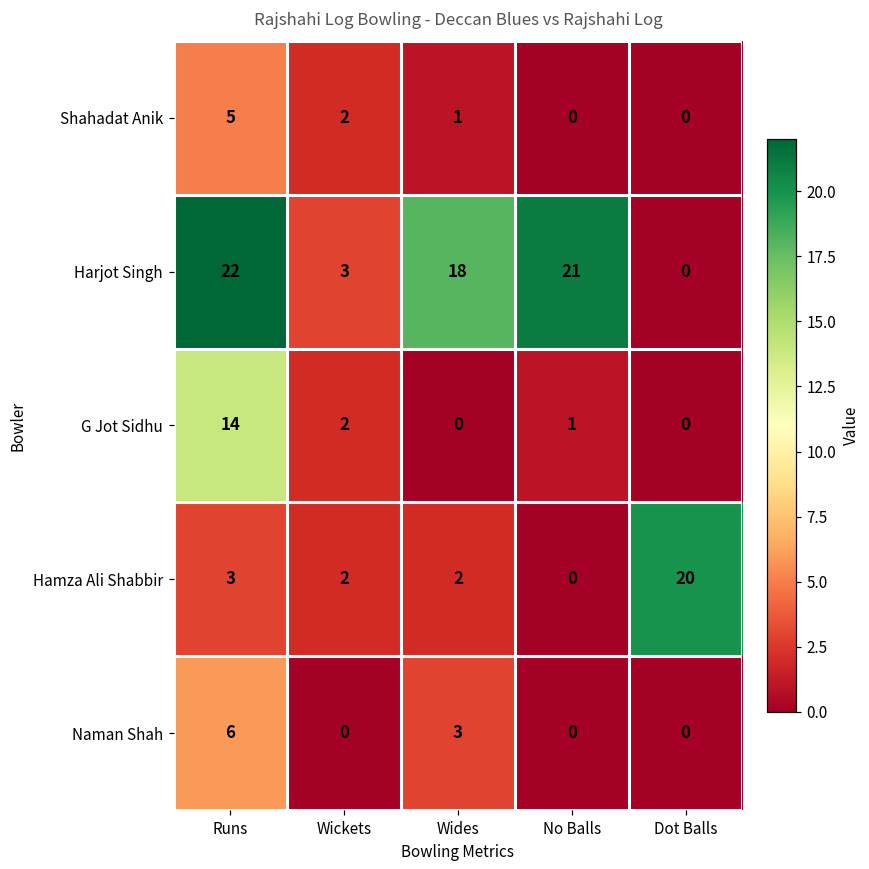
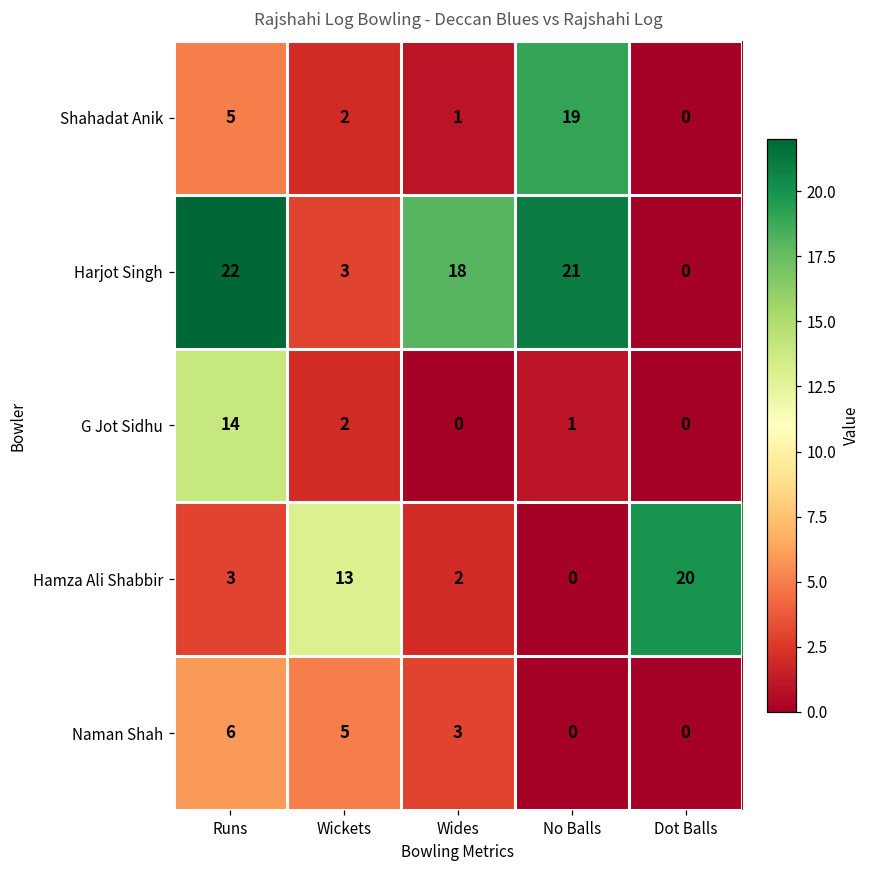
Shahadat Anik, No Balls: 0 -> 19
Hamza Ali Shabbir, Wickets: 2 -> 13
Naman Shah, Wickets: 0 -> 5
